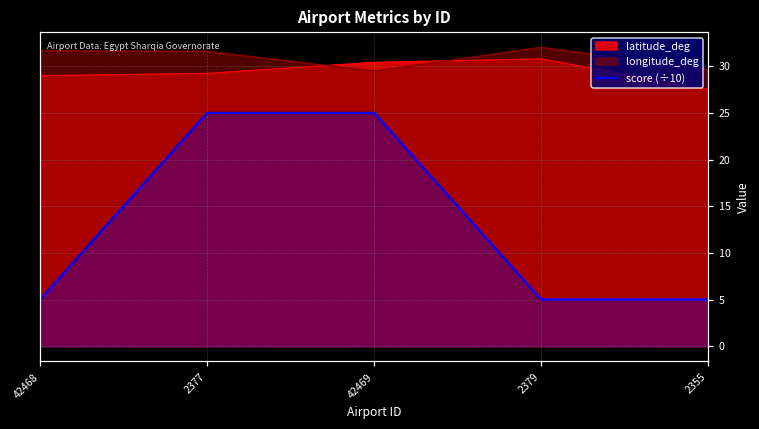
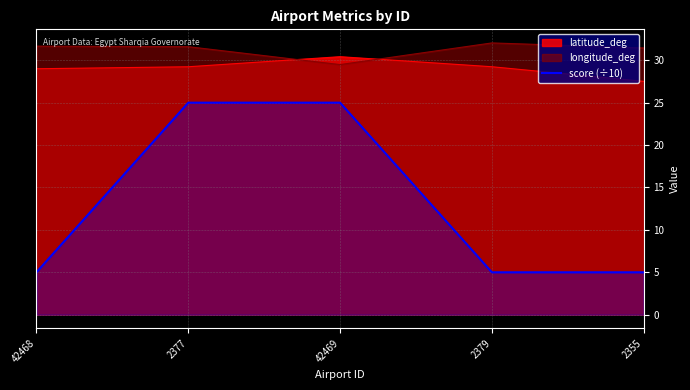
latitude_deg, 2379: 31 -> 29
longitude_deg, 2355: 30 -> 31
